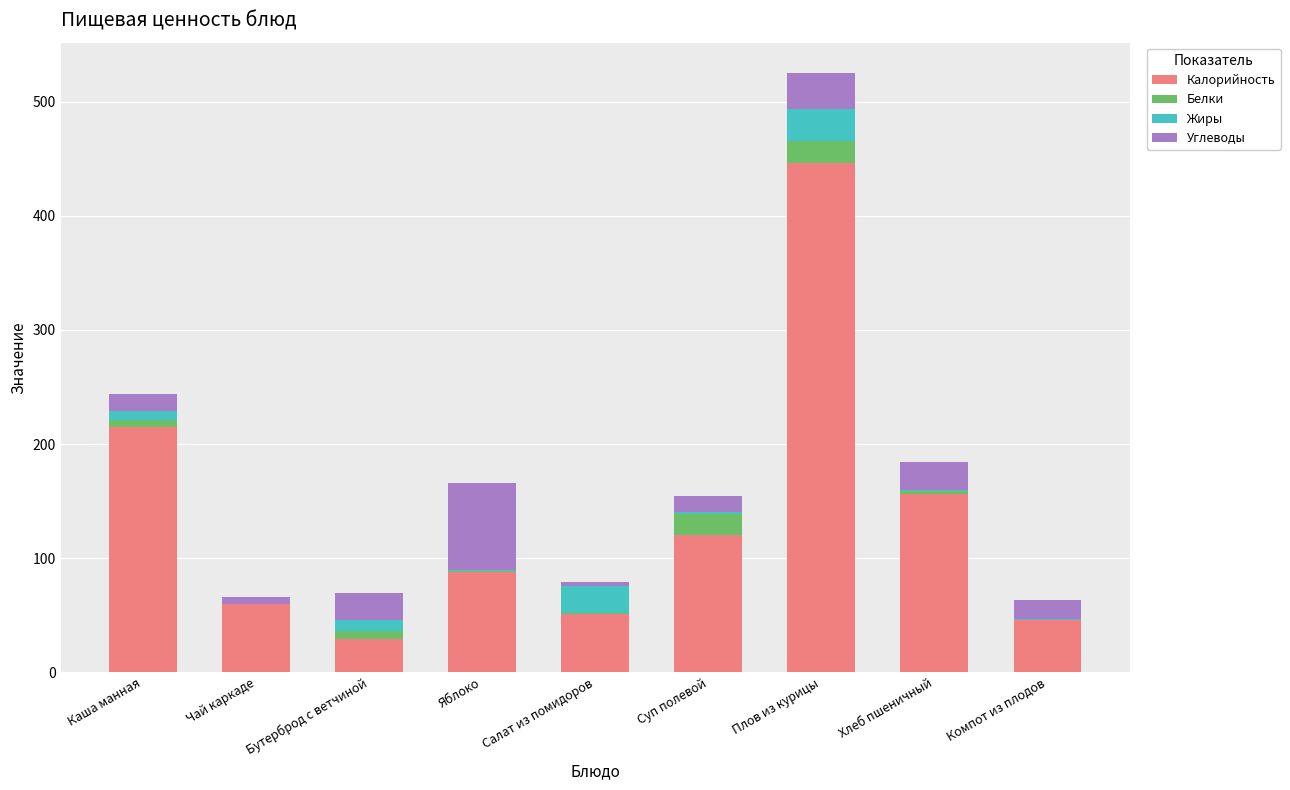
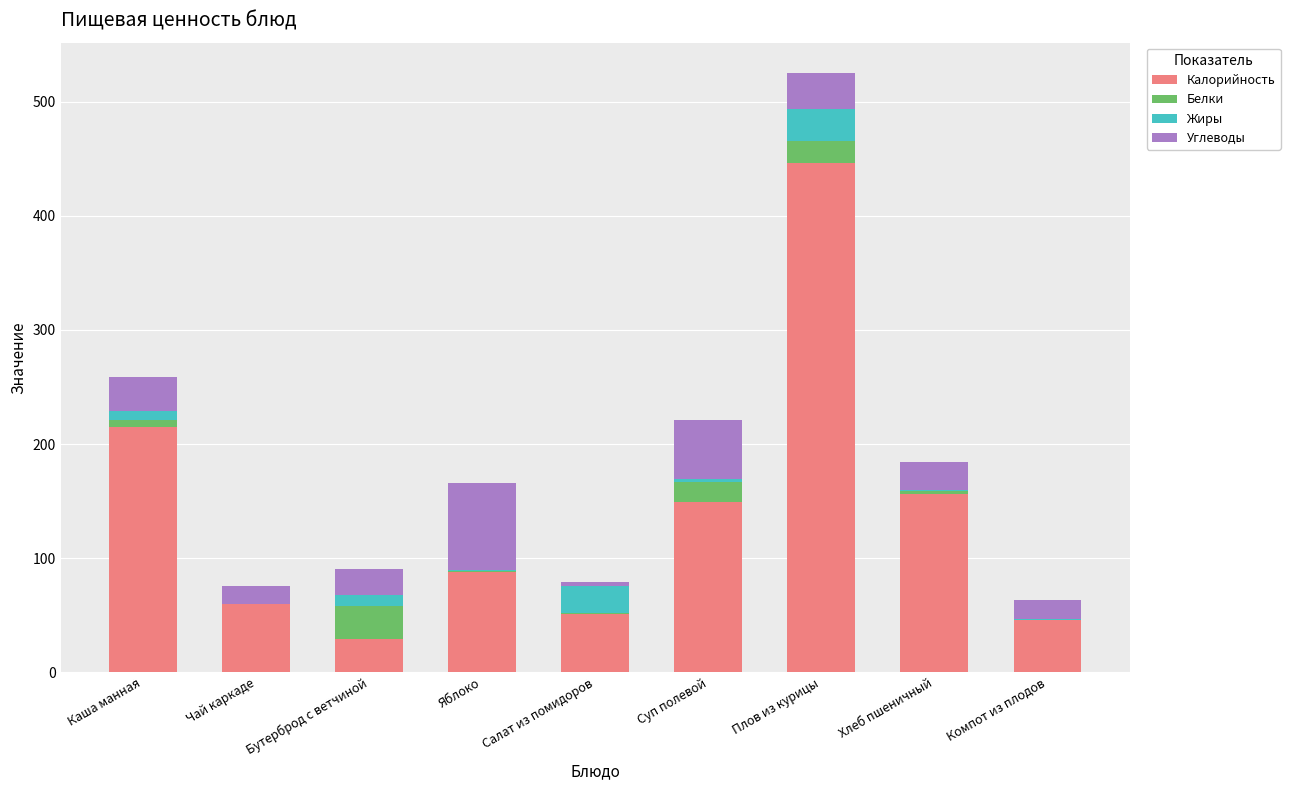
Углеводы, Каша манная: 15 -> 30
Углеводы, Чай каркаде: 6 -> 15
Белки, Бутерброд с ветчиной: 7 -> 29
Калорийность, Суп полевой: 121 -> 149
Углеводы, Суп полевой: 13 -> 52
